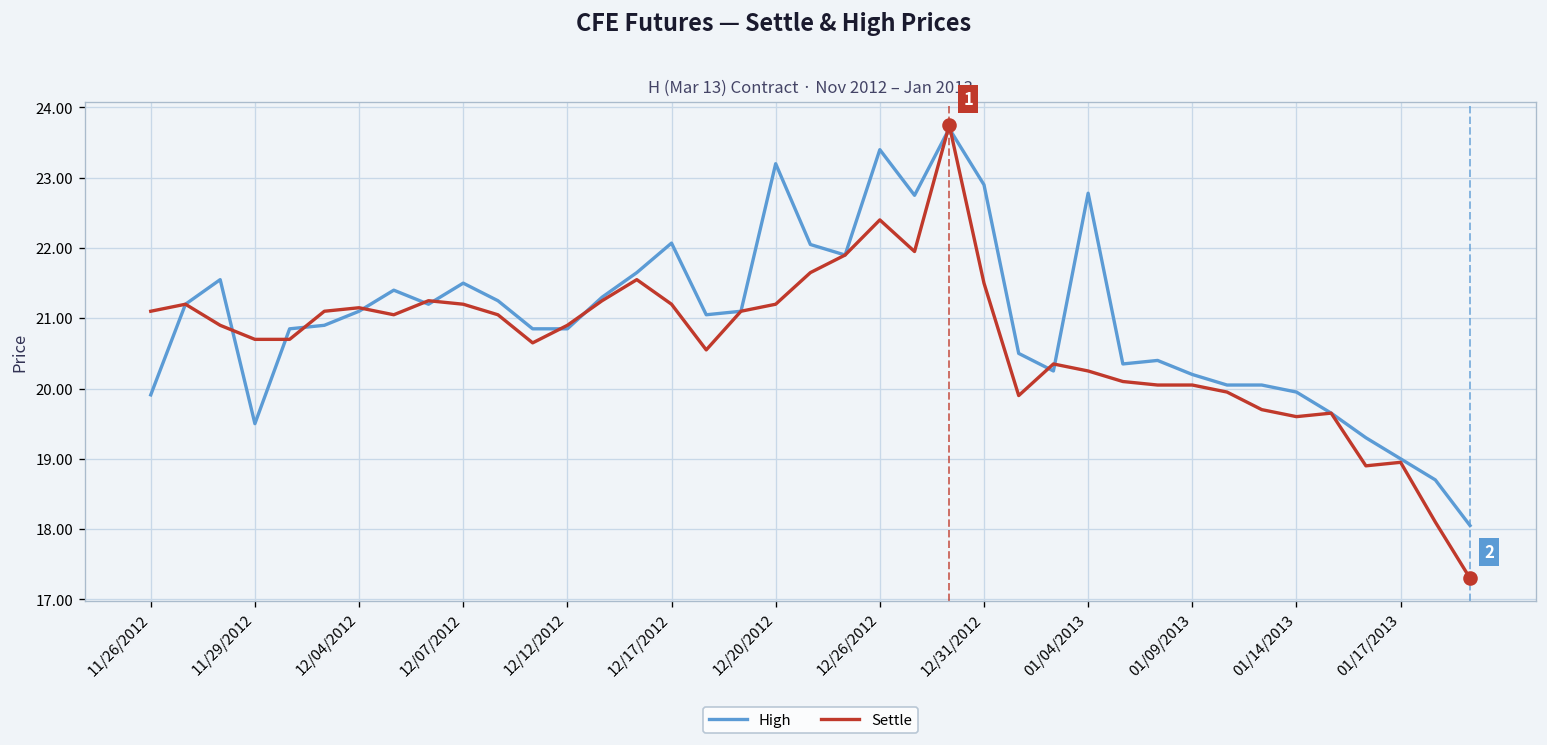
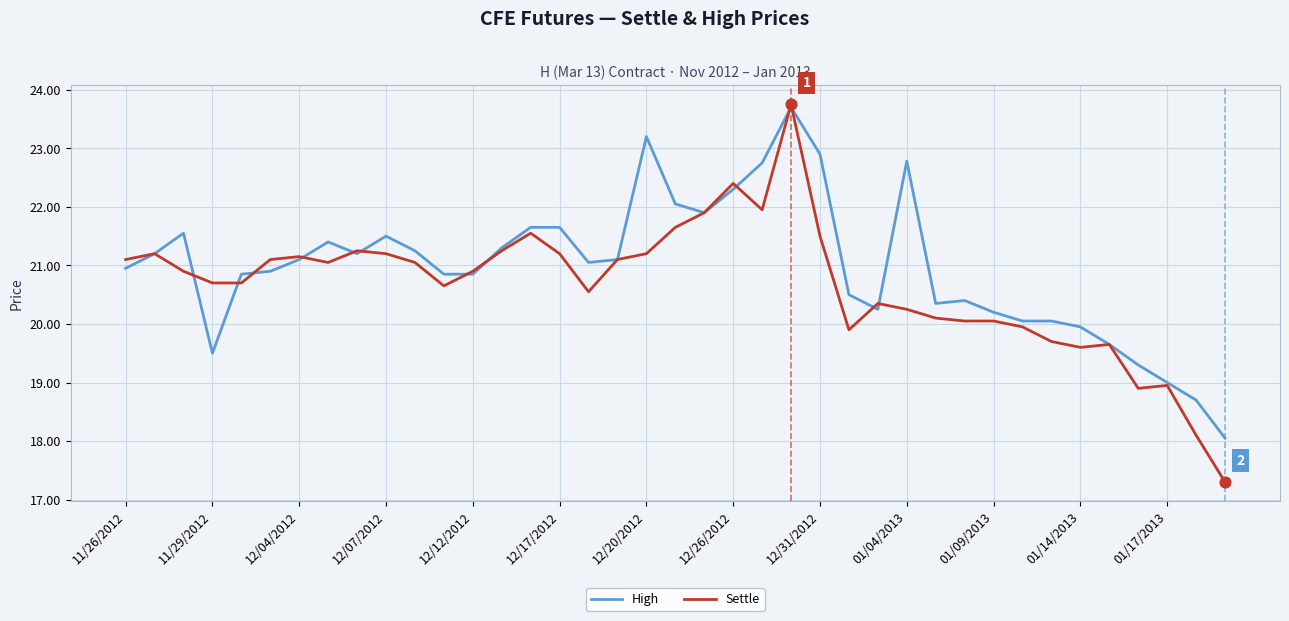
High, 11/26/2012: 19.9 -> 21.0
High, 12/17/2012: 22.1 -> 21.7
High, 12/26/2012: 23.4 -> 22.3
